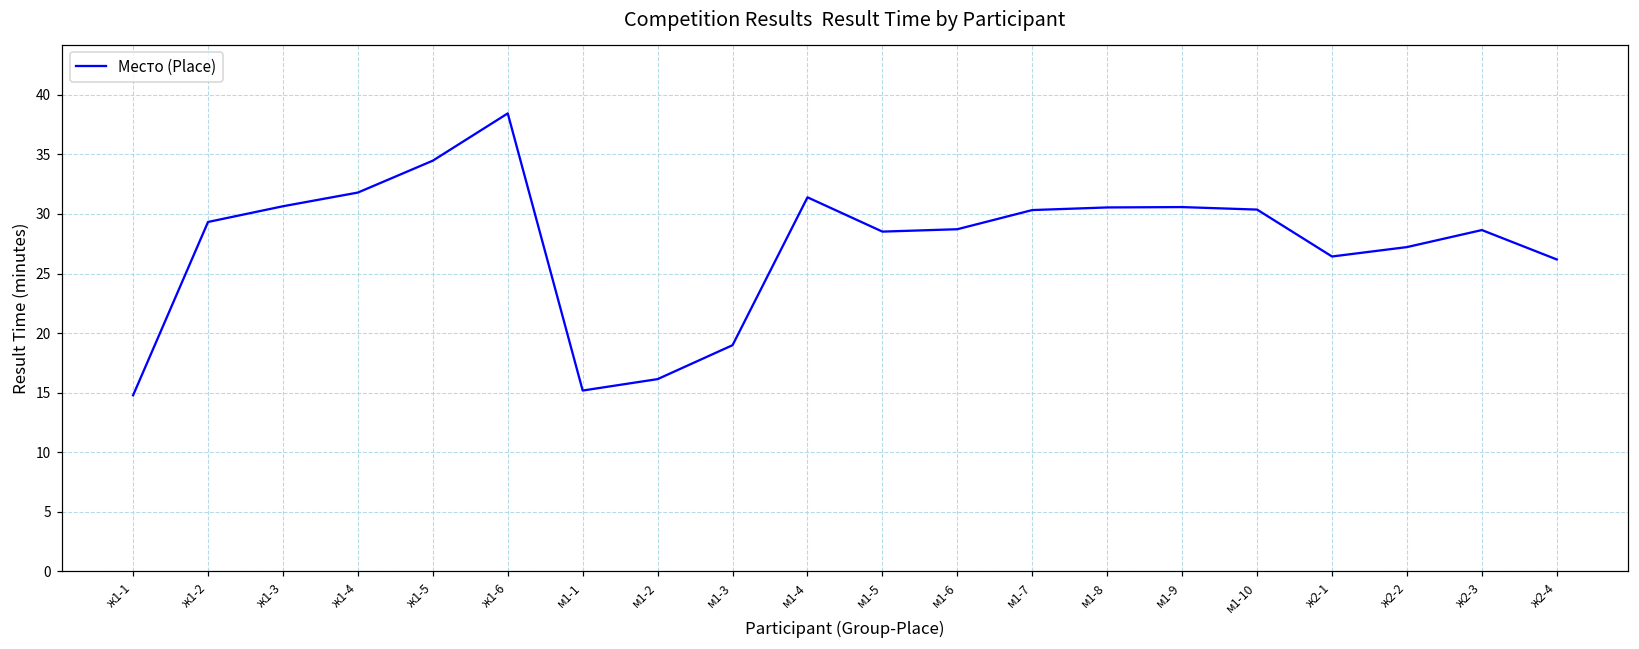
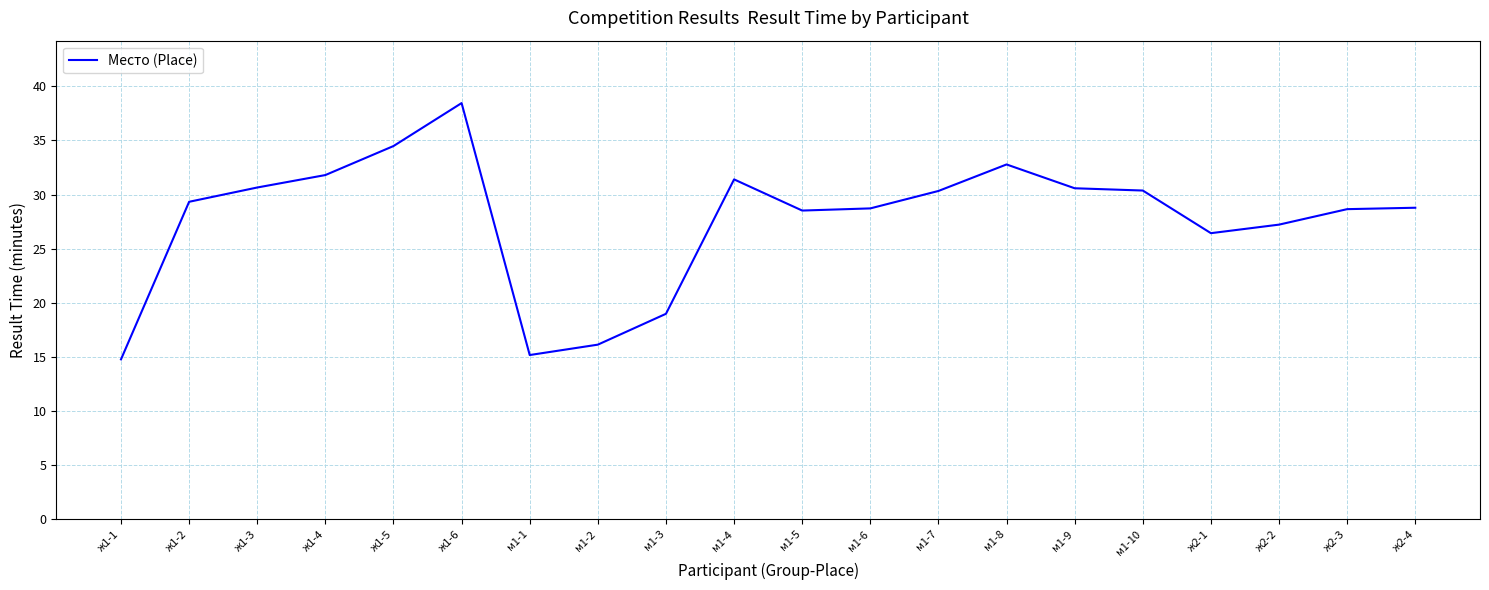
м1-8: 30.6 -> 32.8
ж2-4: 26.2 -> 28.8
